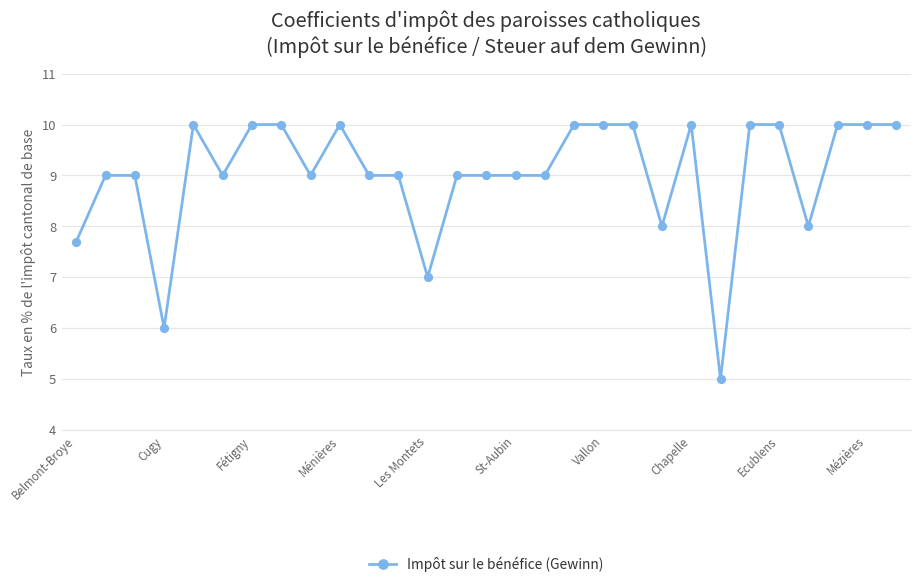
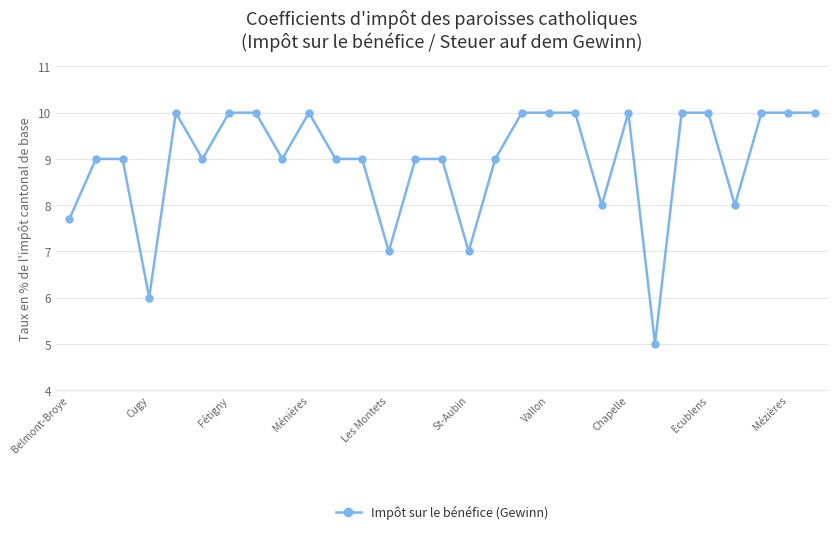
St-Aubin: 9 -> 7
